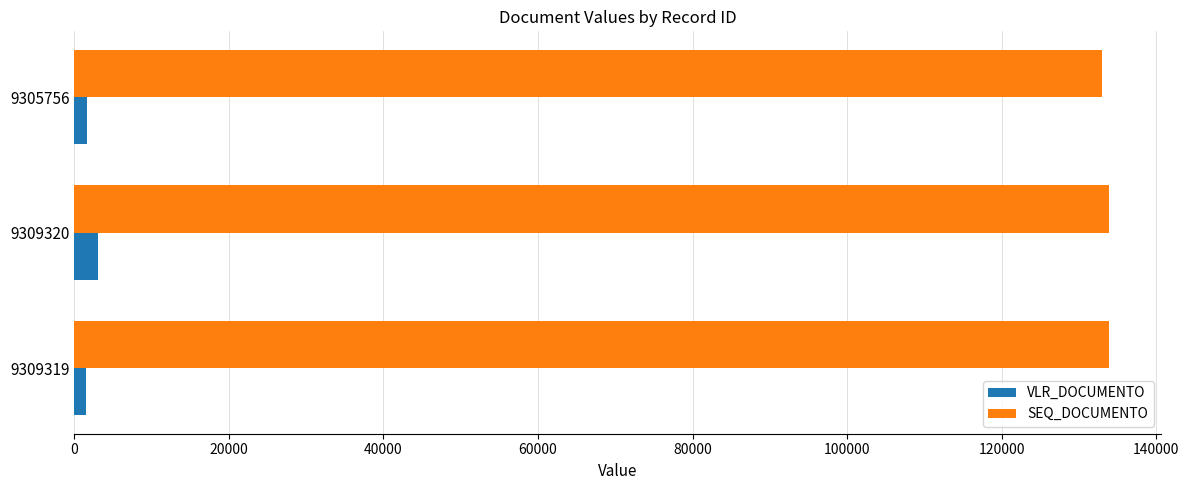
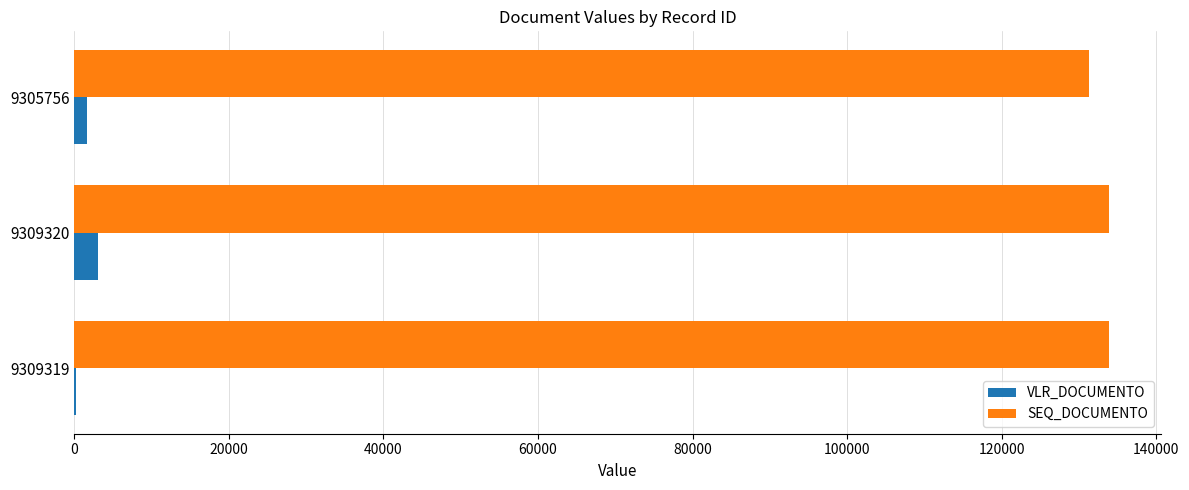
SEQ_DOCUMENTO, 9305756: 133000 -> 131000
VLR_DOCUMENTO, 9309319: 2000 -> 0
